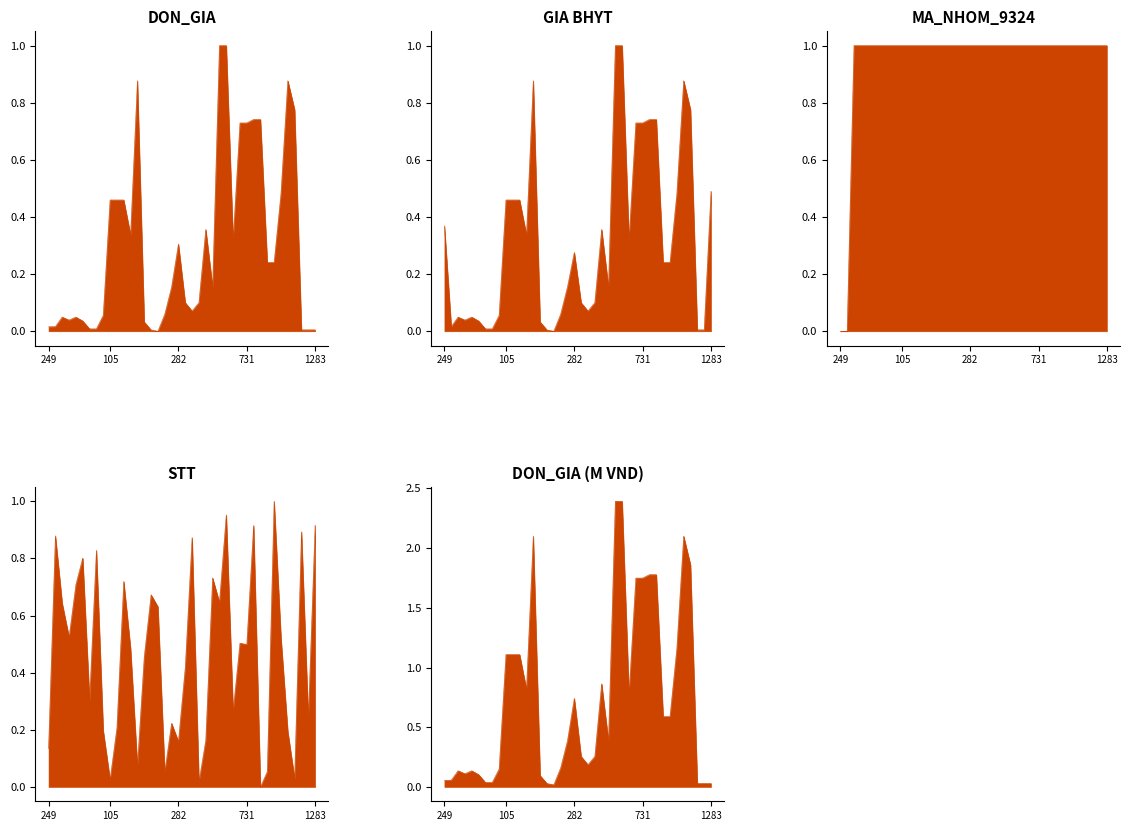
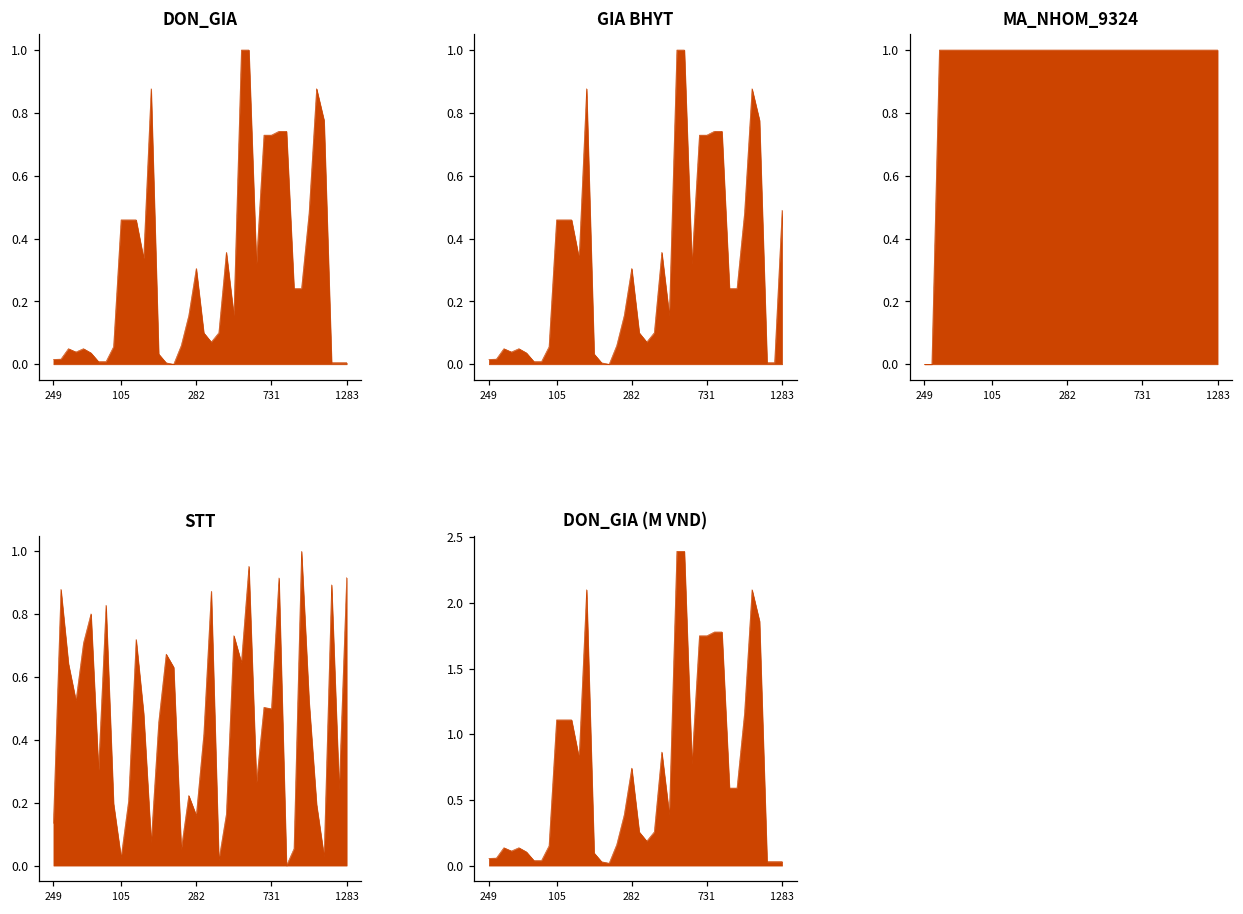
GIA BHYT, 249: 0.37 -> 0.02
GIA BHYT, 282: 0.28 -> 0.30
